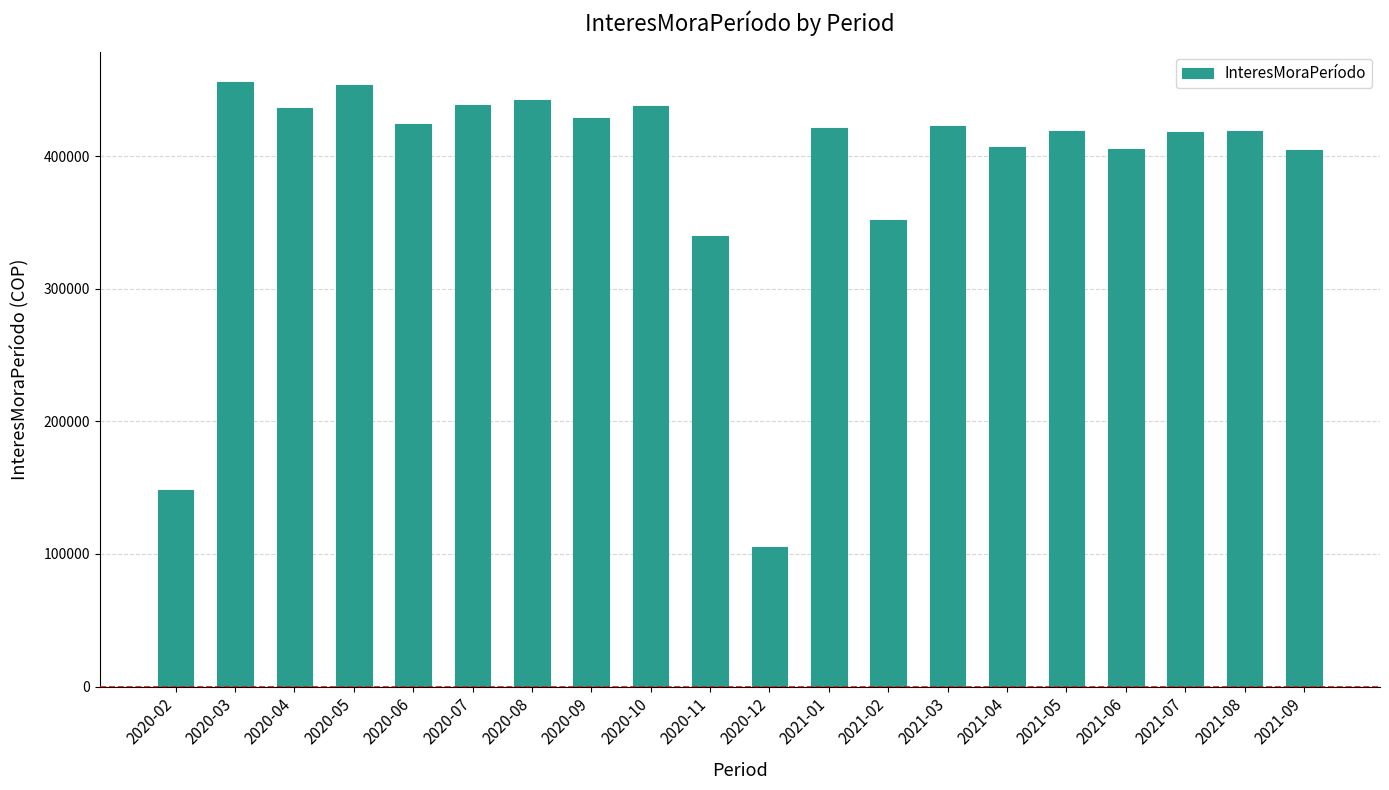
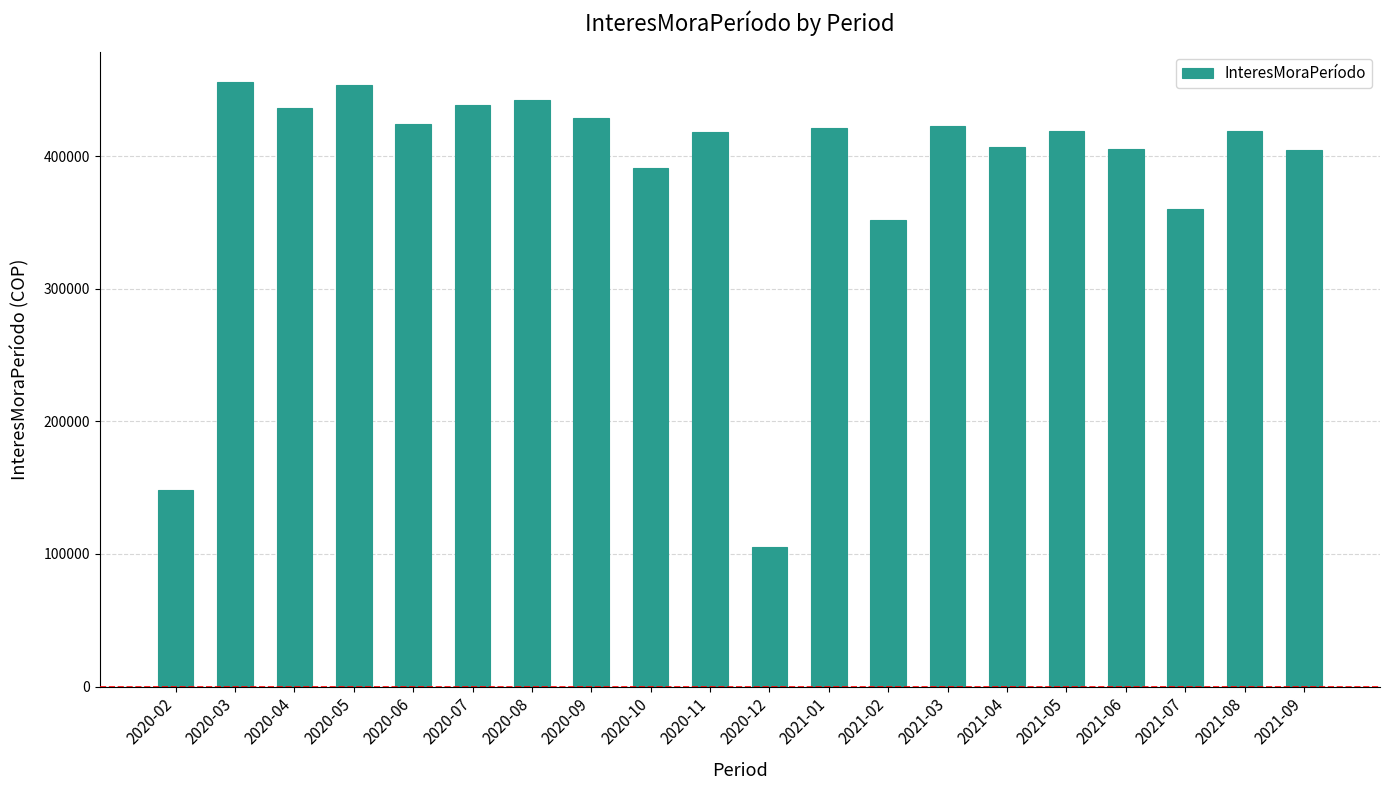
2020-10: 438000 -> 391000
2020-11: 340000 -> 418000
2021-07: 418000 -> 360000
